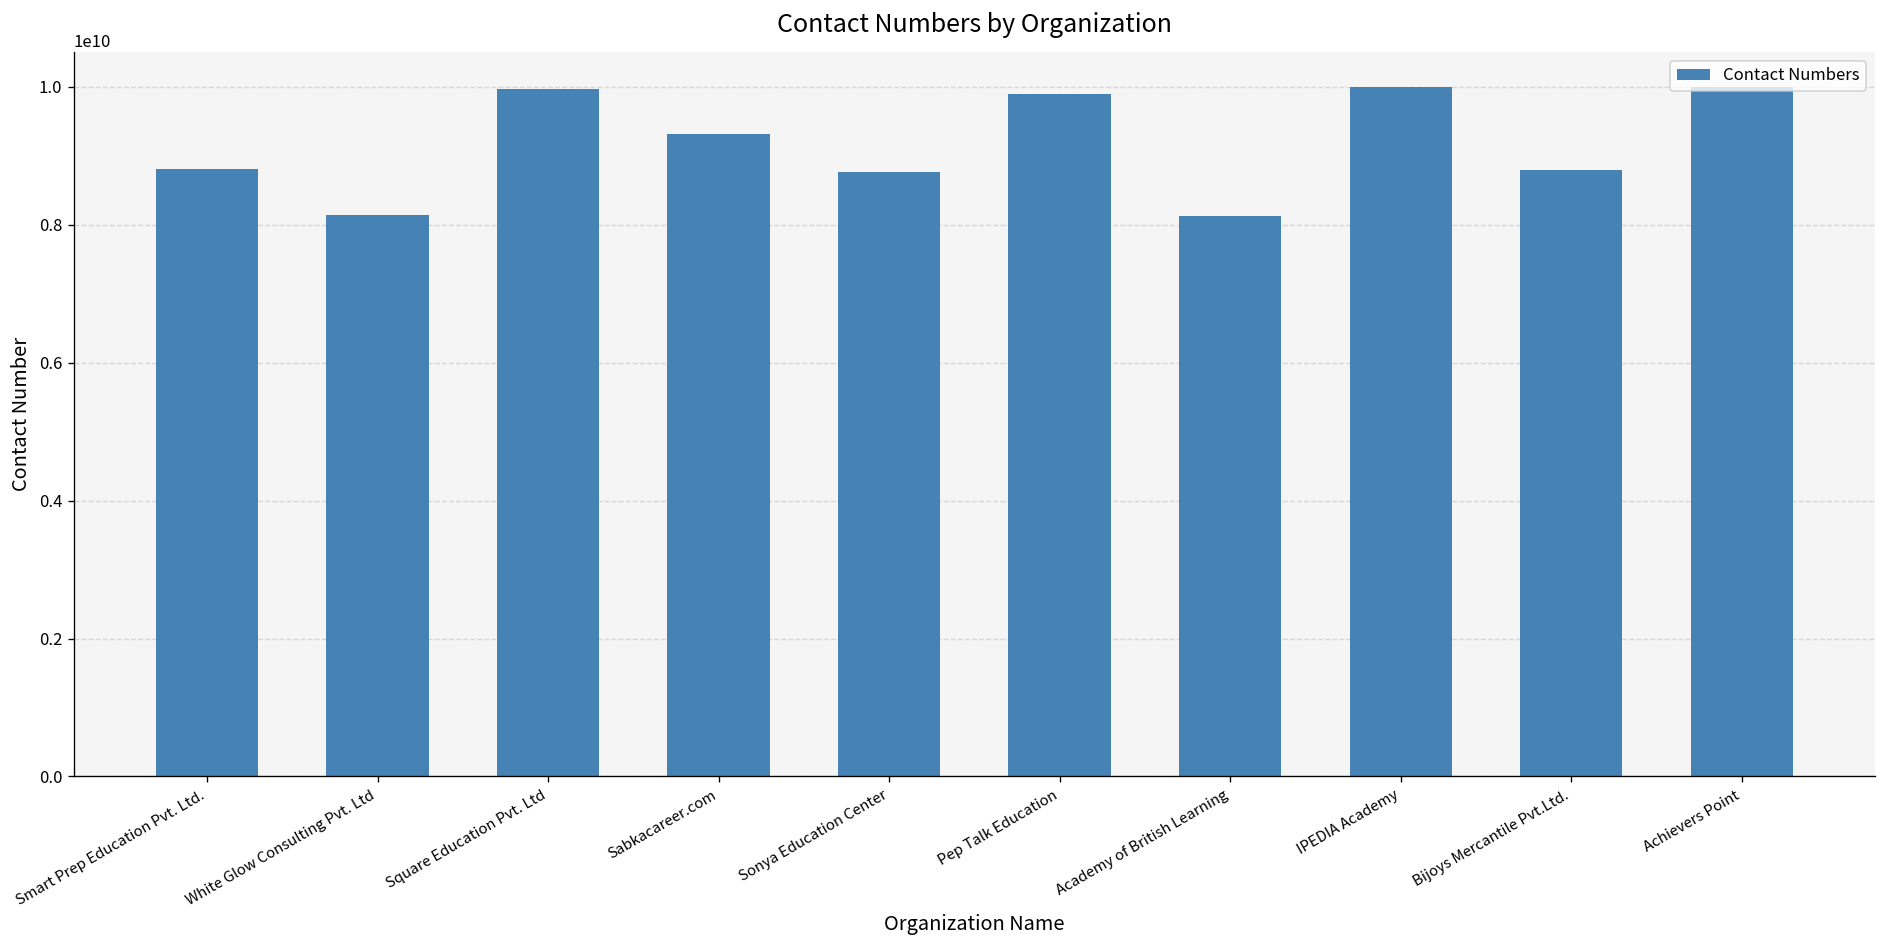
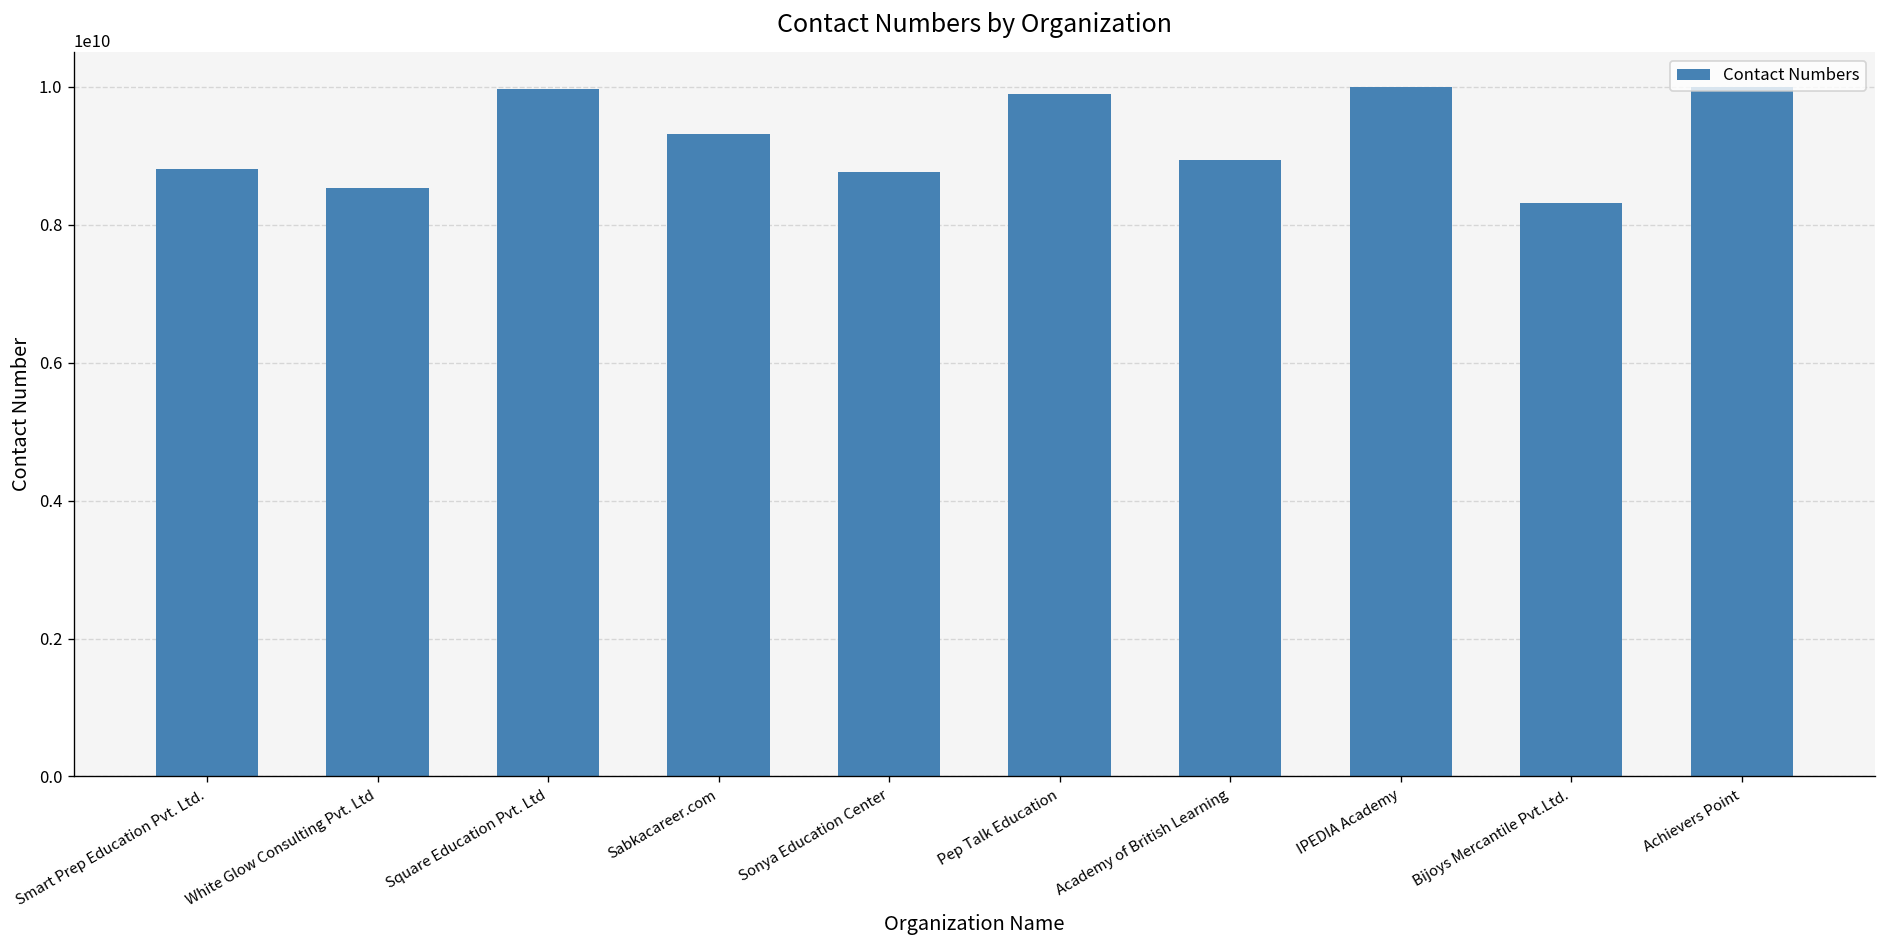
White Glow Consulting Pvt. Ltd: 8100000000 -> 8500000000
Academy of British Learning: 8100000000 -> 8900000000
Bijoys Mercantile Pvt.Ltd.: 8800000000 -> 8300000000
